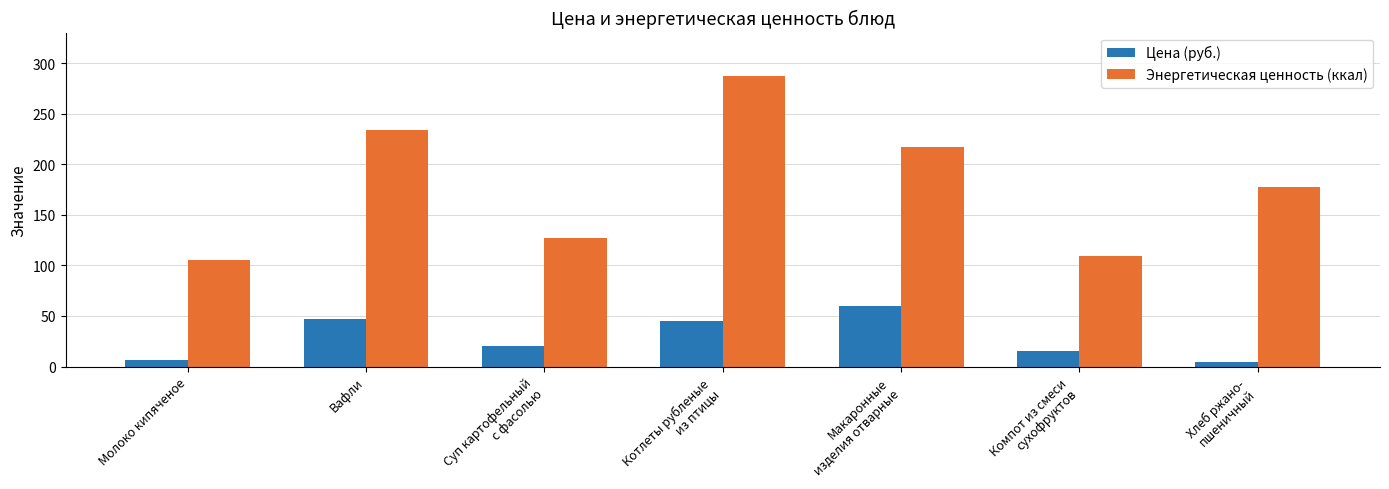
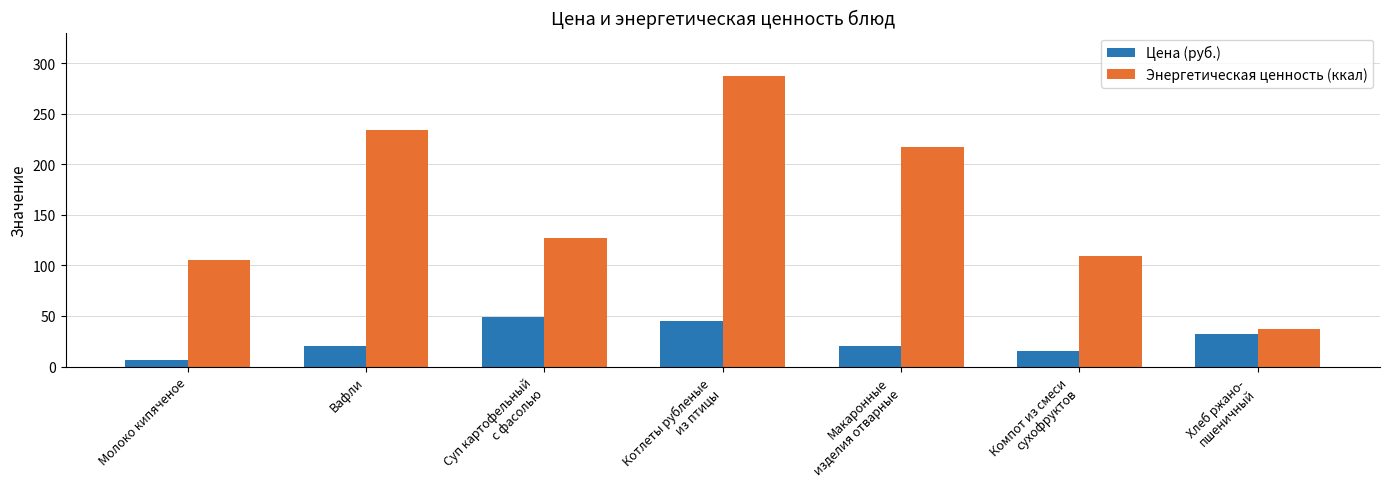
Цена (руб.), Вафли: 47 -> 20
Цена (руб.), Суп картофельный с фасолью: 20 -> 49
Цена (руб.), Макаронные изделия отварные: 60 -> 20
Цена (руб.), Хлеб ржано- пшеничный: 5 -> 32
Энергетическая ценность (ккал), Хлеб ржано- пшеничный: 178 -> 37
